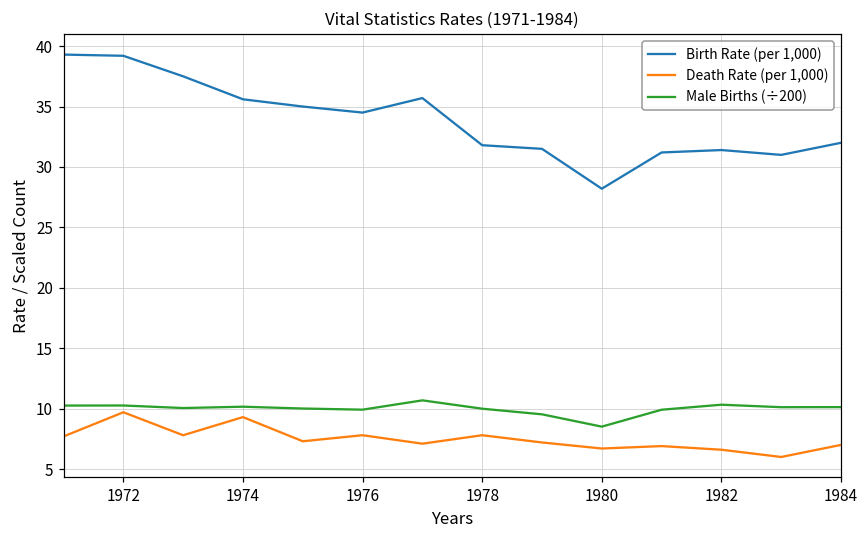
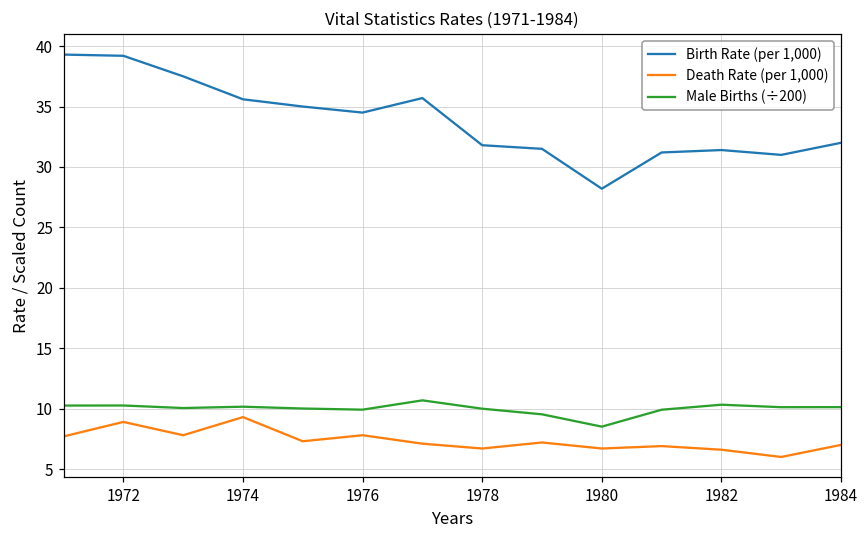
Death Rate (per 1,000), 1972: 9.7 -> 8.9
Death Rate (per 1,000), 1978: 7.8 -> 6.7
